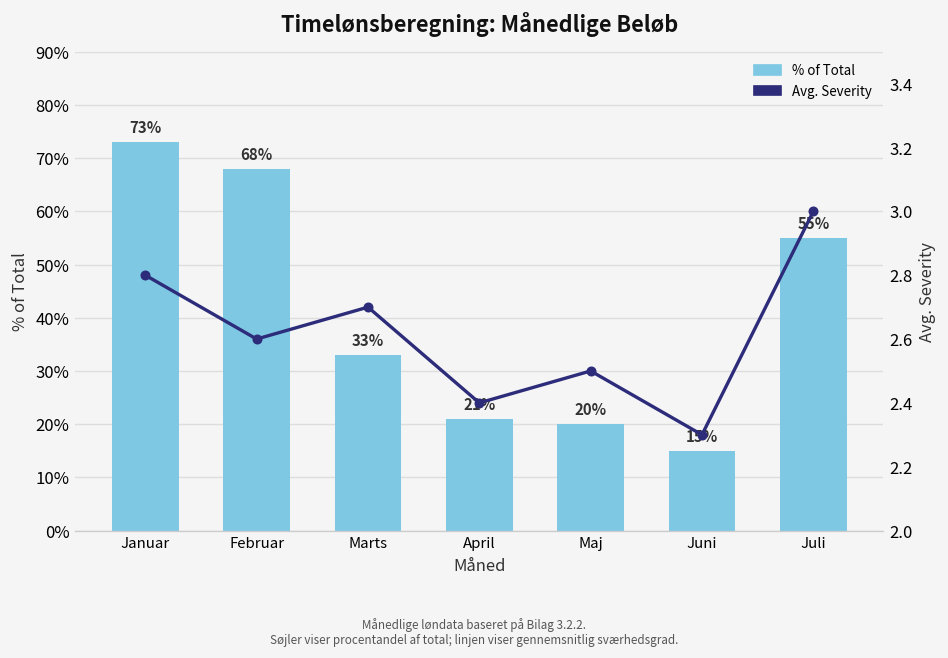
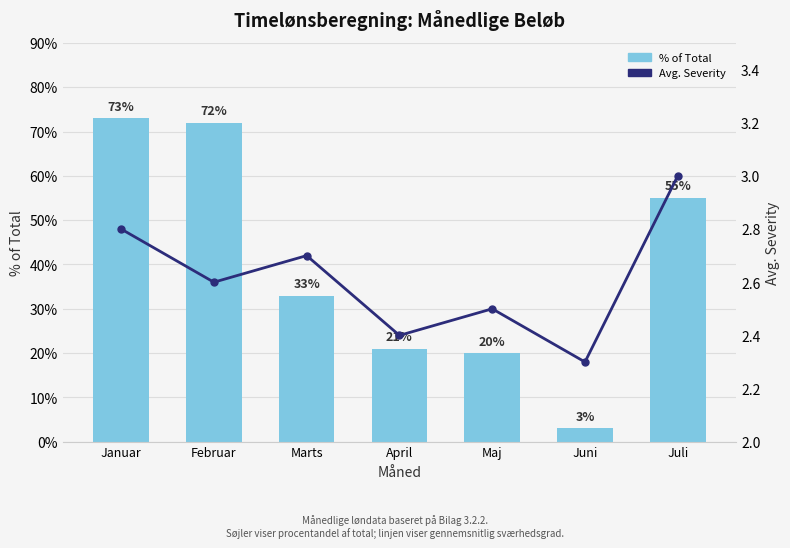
% of Total, Februar: 68% -> 72%
% of Total, Juni: 15% -> 3%
